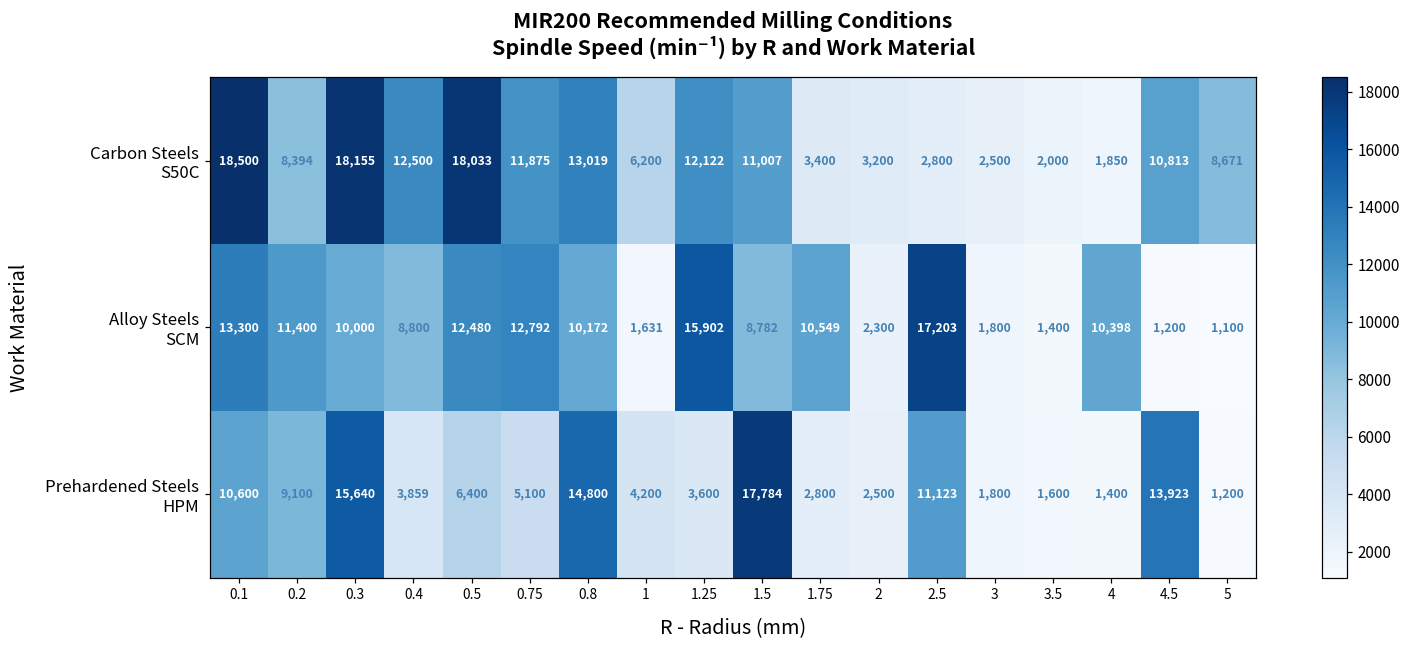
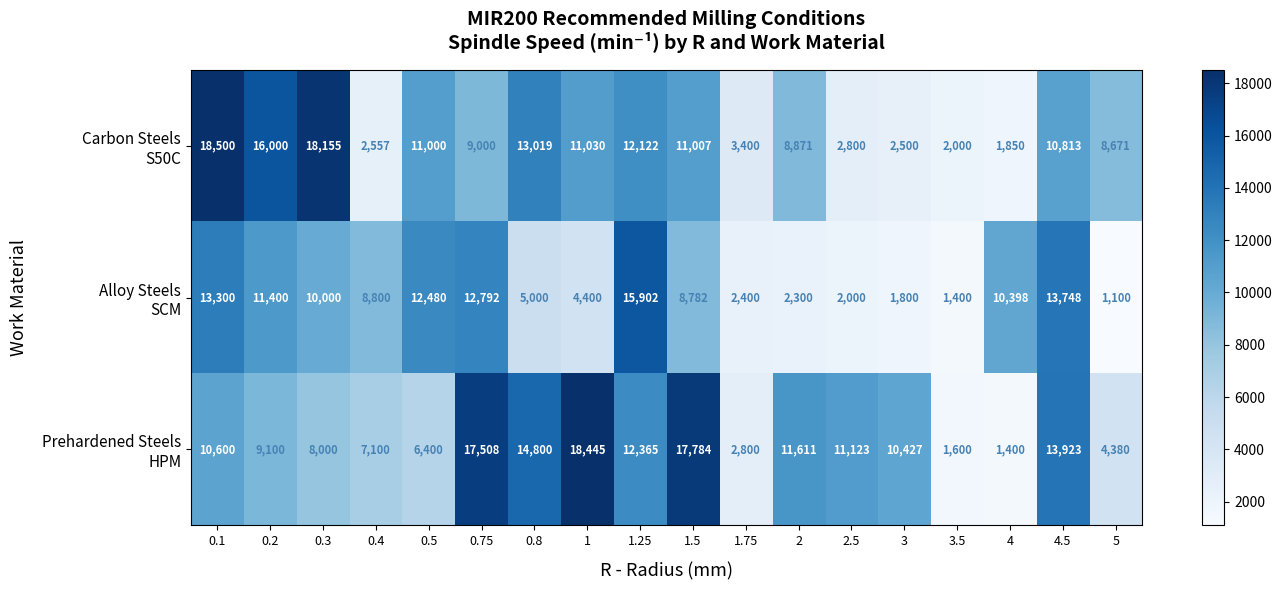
Carbon Steels S50C, 0.2: 8,394 -> 16,000
Carbon Steels S50C, 0.4: 12,500 -> 2,557
Carbon Steels S50C, 0.5: 18,033 -> 11,000
Carbon Steels S50C, 0.75: 11,875 -> 9,000
Carbon Steels S50C, 1: 6,200 -> 11,030
Carbon Steels S50C, 2: 3,200 -> 8,871
Alloy Steels SCM, 0.8: 10,172 -> 5,000
Alloy Steels SCM, 1: 1,631 -> 4,400
Alloy Steels SCM, 1.75: 10,549 -> 2,400
Alloy Steels SCM, 2.5: 17,203 -> 2,000
Alloy Steels SCM, 4.5: 1,200 -> 13,748
Prehardened Steels HPM, 0.3: 15,640 -> 8,000
Prehardened Steels HPM, 0.4: 3,859 -> 7,100
Prehardened Steels HPM, 0.75: 5,100 -> 17,508
Prehardened Steels HPM, 1: 4,200 -> 18,445
Prehardened Steels HPM, 1.25: 3,600 -> 12,365
Prehardened Steels HPM, 2: 2,500 -> 11,611
Prehardened Steels HPM, 3: 1,800 -> 10,427
Prehardened Steels HPM, 5: 1,200 -> 4,380
